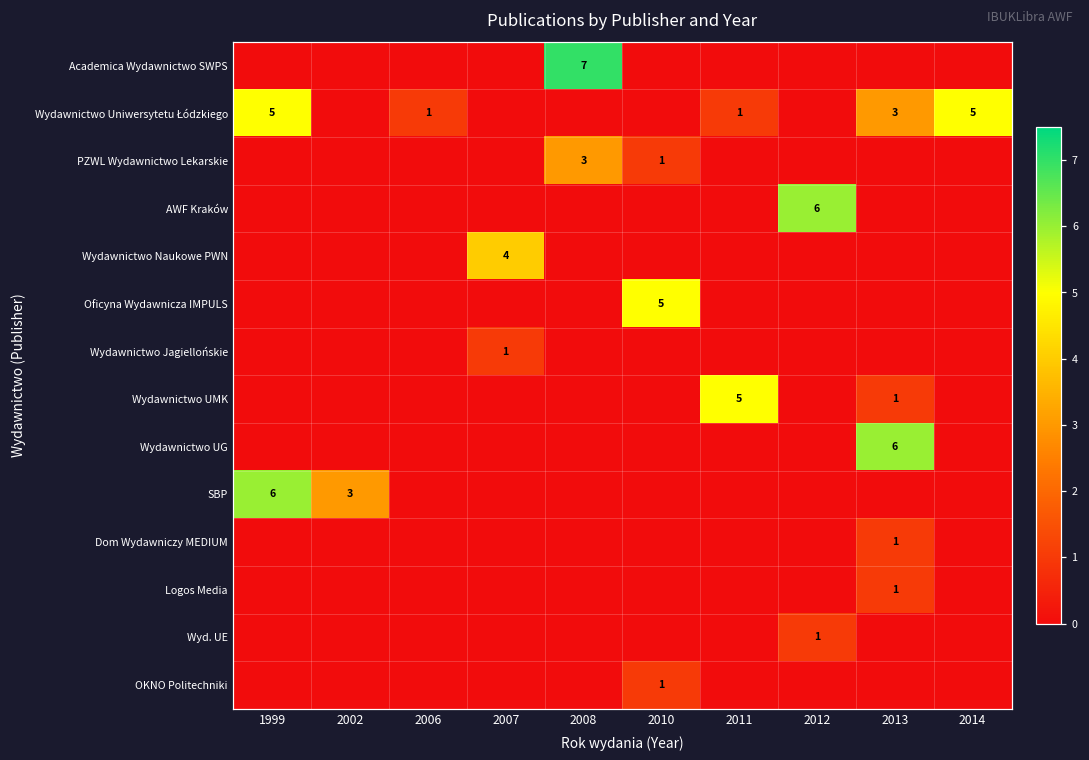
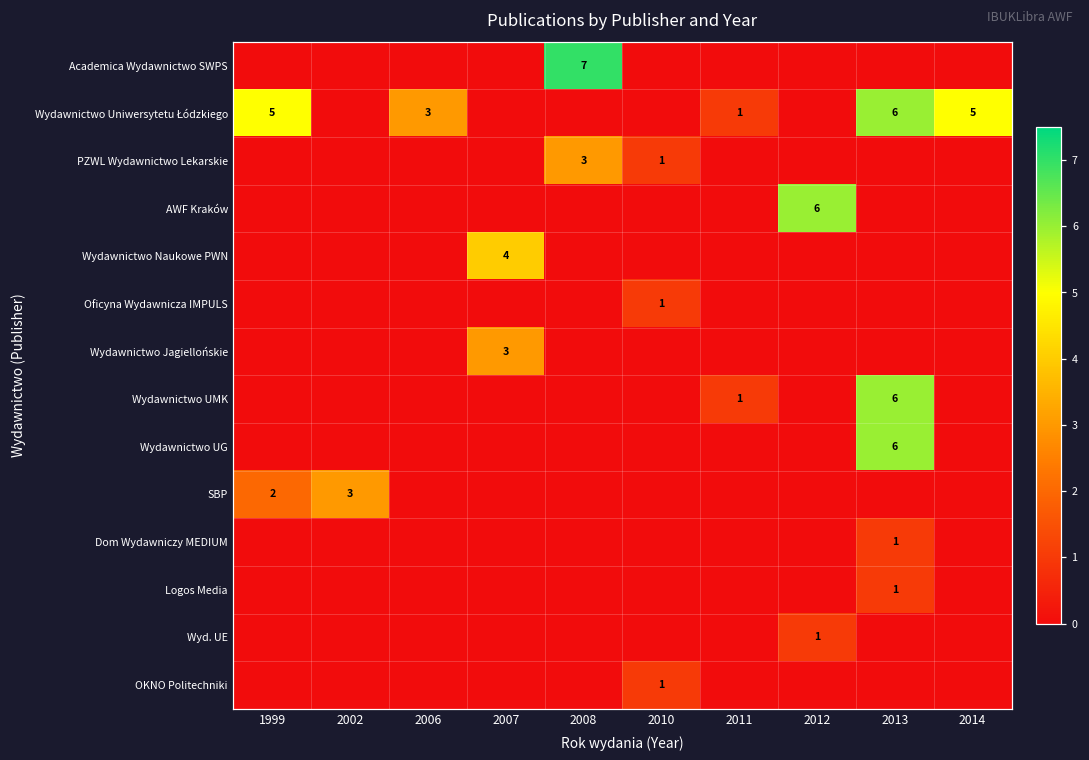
Wydawnictwo Uniwersytetu Łódzkiego, 2006: 1 -> 3
Wydawnictwo Uniwersytetu Łódzkiego, 2013: 3 -> 6
Oficyna Wydawnicza IMPULS, 2010: 5 -> 1
Wydawnictwo Jagiellońskie, 2007: 1 -> 3
Wydawnictwo UMK, 2011: 5 -> 1
Wydawnictwo UMK, 2013: 1 -> 6
SBP, 1999: 6 -> 2
